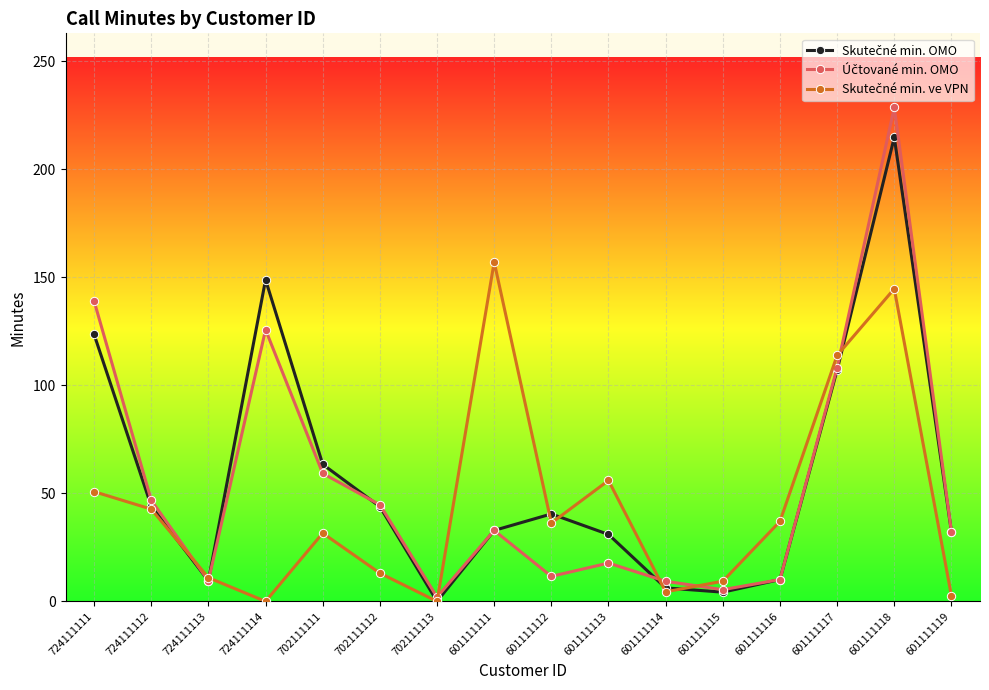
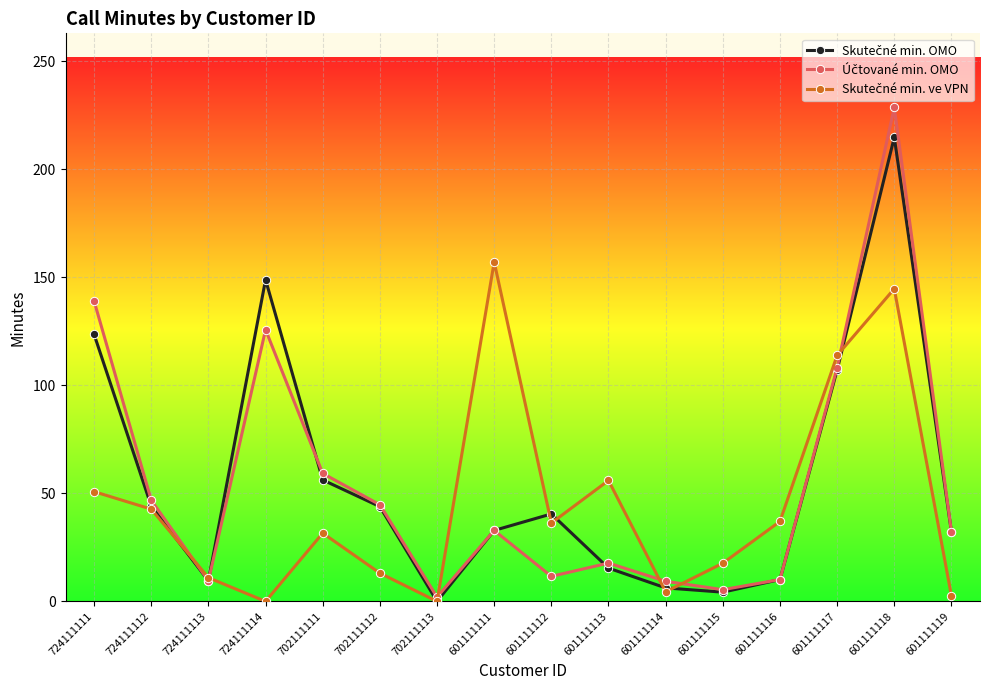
Skutečné min. OMO, 702111111: 63 -> 56
Skutečné min. OMO, 601111113: 31 -> 15
Skutečné min. ve VPN, 601111115: 9 -> 18
